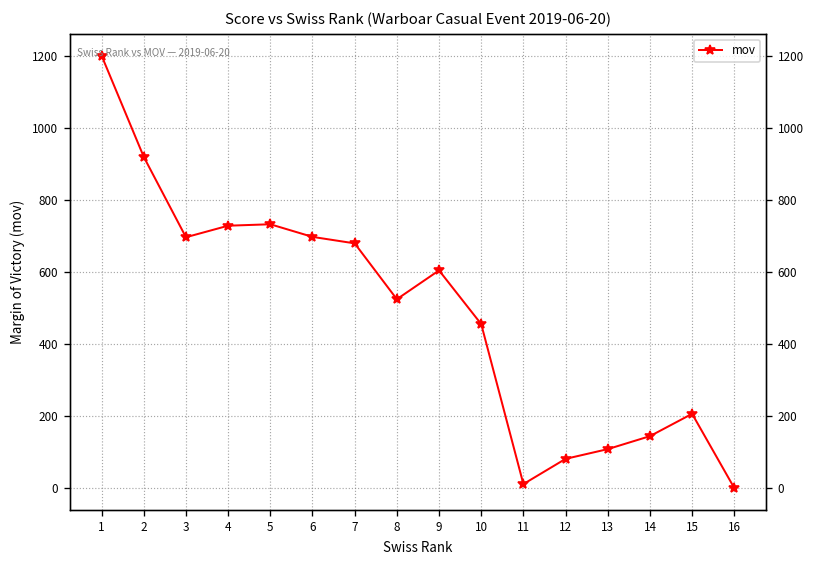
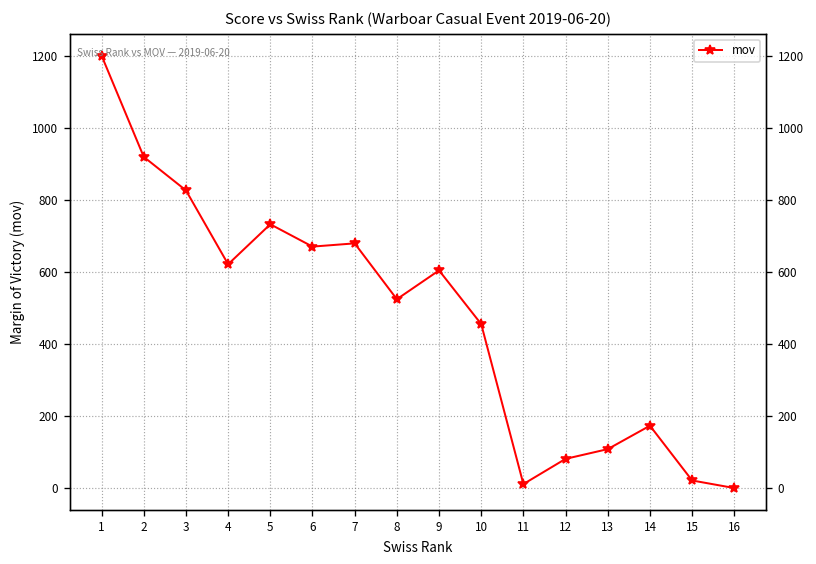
3: 700 -> 830
4: 730 -> 620
6: 700 -> 670
14: 140 -> 170
15: 210 -> 20
